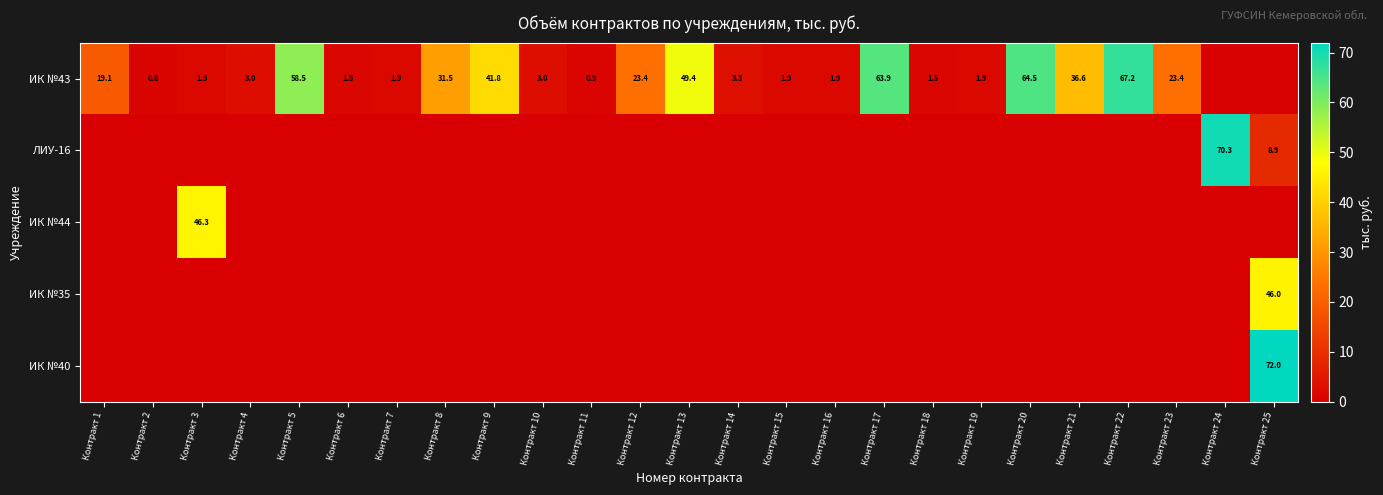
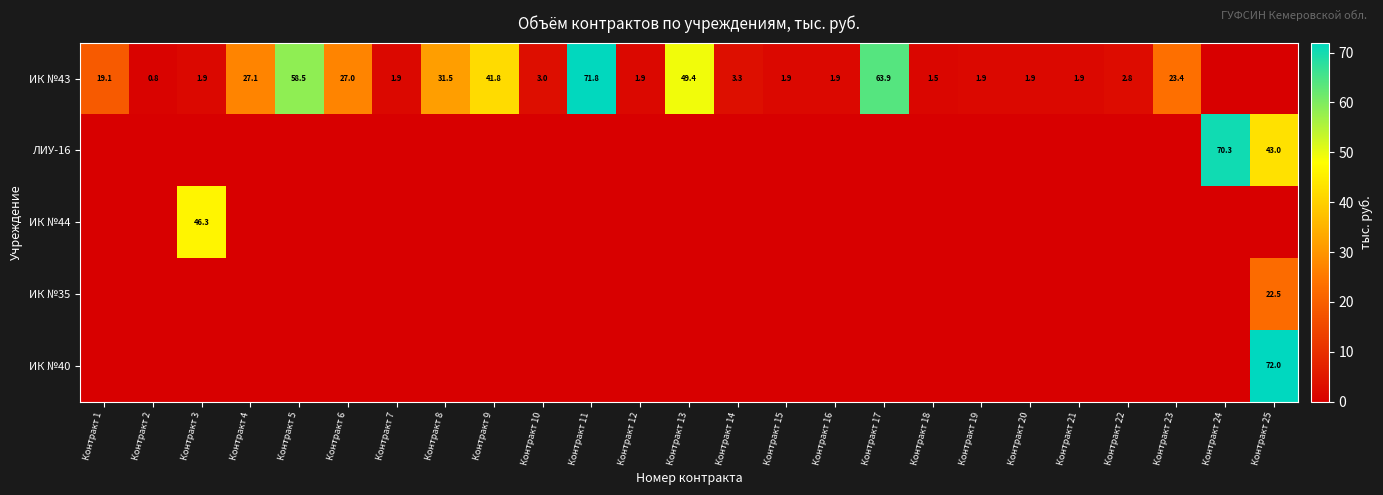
ИК №43, Контракт 4: 3.0 -> 27.1
ИК №43, Контракт 6: 1.5 -> 27.0
ИК №43, Контракт 11: 0.9 -> 71.8
ИК №43, Контракт 12: 23.4 -> 1.9
ИК №43, Контракт 20: 64.5 -> 1.9
ИК №43, Контракт 21: 36.6 -> 1.9
ИК №43, Контракт 22: 67.2 -> 2.8
ЛИУ-16, Контракт 25: 8.9 -> 43.0
ИК №35, Контракт 25: 46.0 -> 22.5
